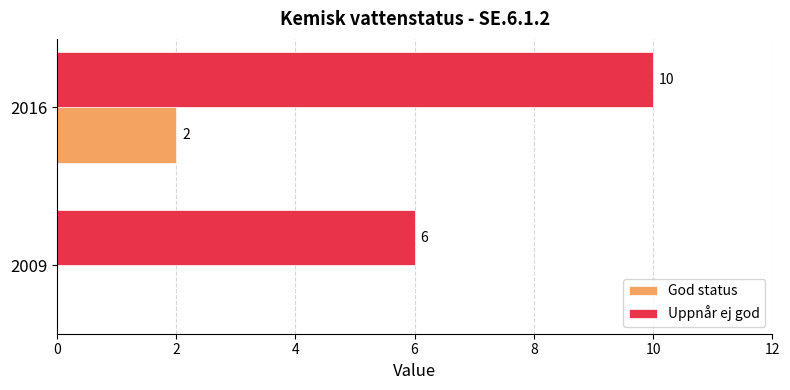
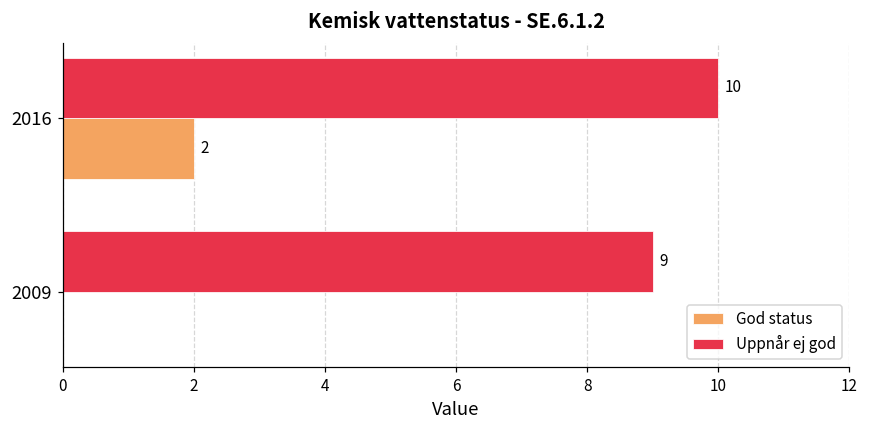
Uppnår ej god, 2009: 6 -> 9
